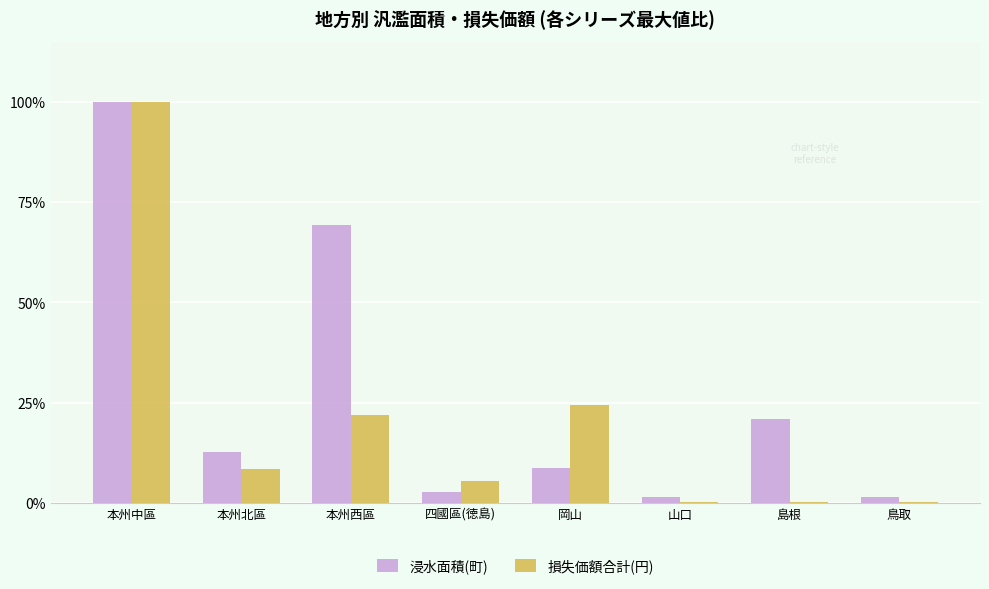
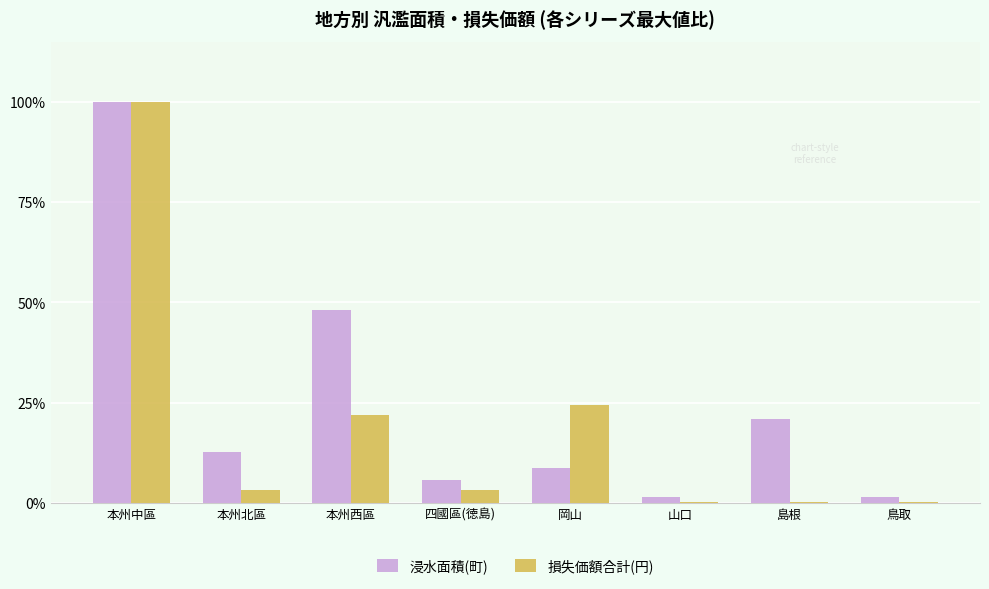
損失価額合計(円), 本州北區: 9% -> 3%
浸水面積(町), 本州西區: 69% -> 48%
浸水面積(町), 四國區(徳島): 3% -> 6%
損失価額合計(円), 四國區(徳島): 5% -> 3%
